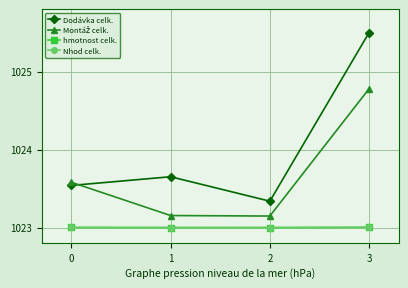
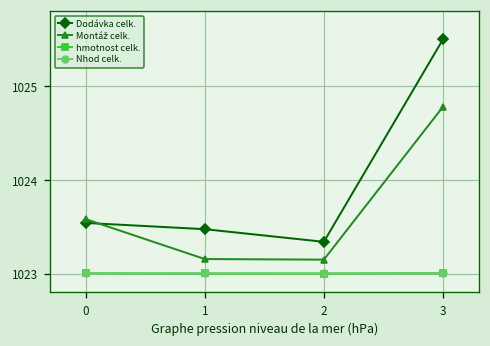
Dodávka celk., 1: 1023.7 -> 1023.5
